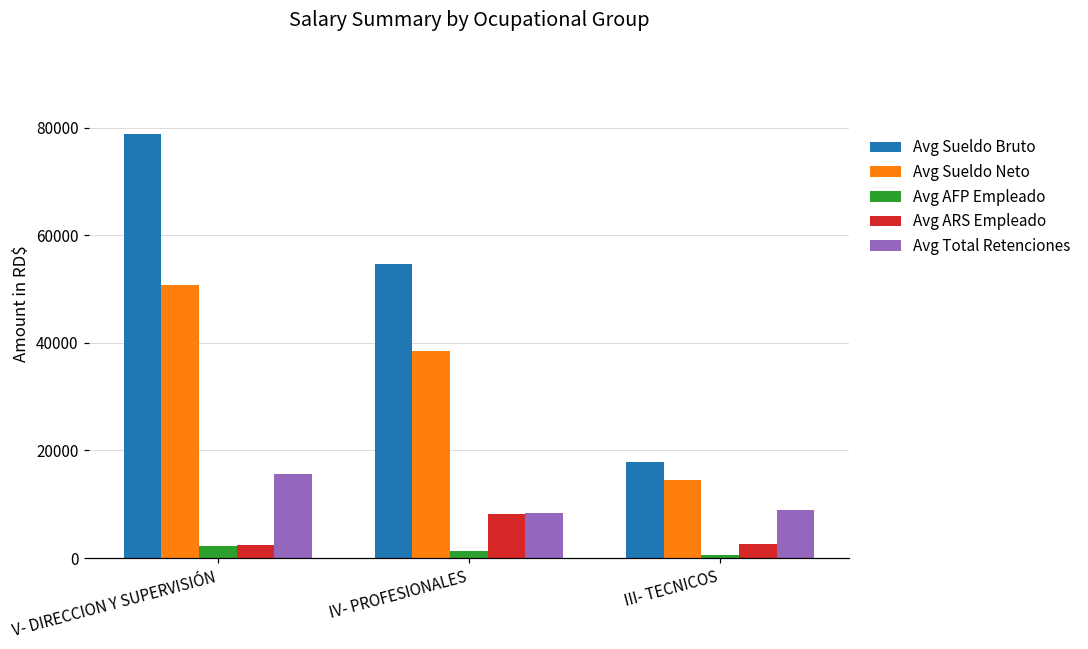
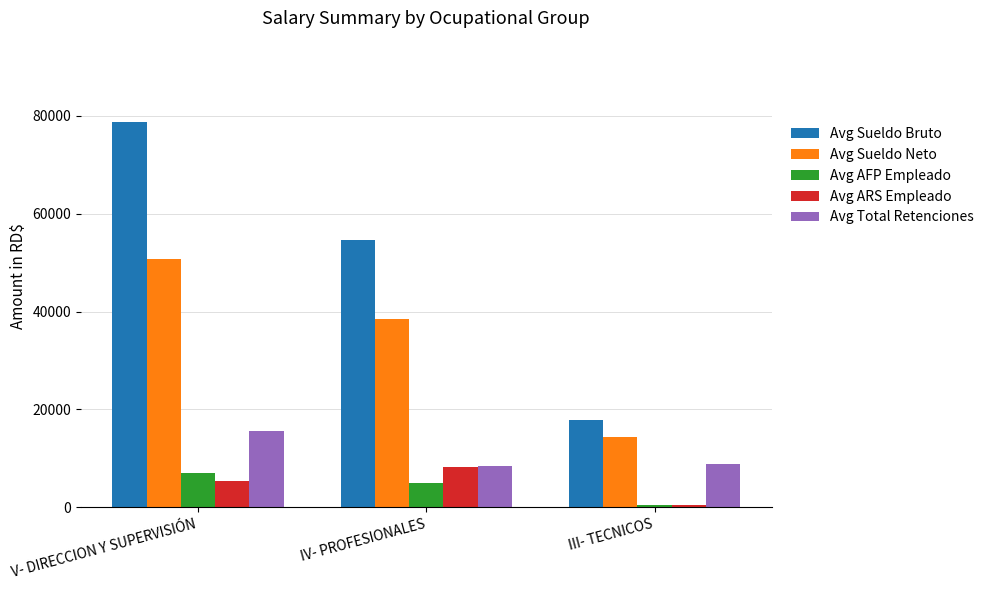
Avg AFP Empleado, V- DIRECCION Y SUPERVISIÓN: 2000 -> 7000
Avg ARS Empleado, V- DIRECCION Y SUPERVISIÓN: 2000 -> 5000
Avg AFP Empleado, IV- PROFESIONALES: 1000 -> 5000
Avg ARS Empleado, III- TECNICOS: 3000 -> 1000
